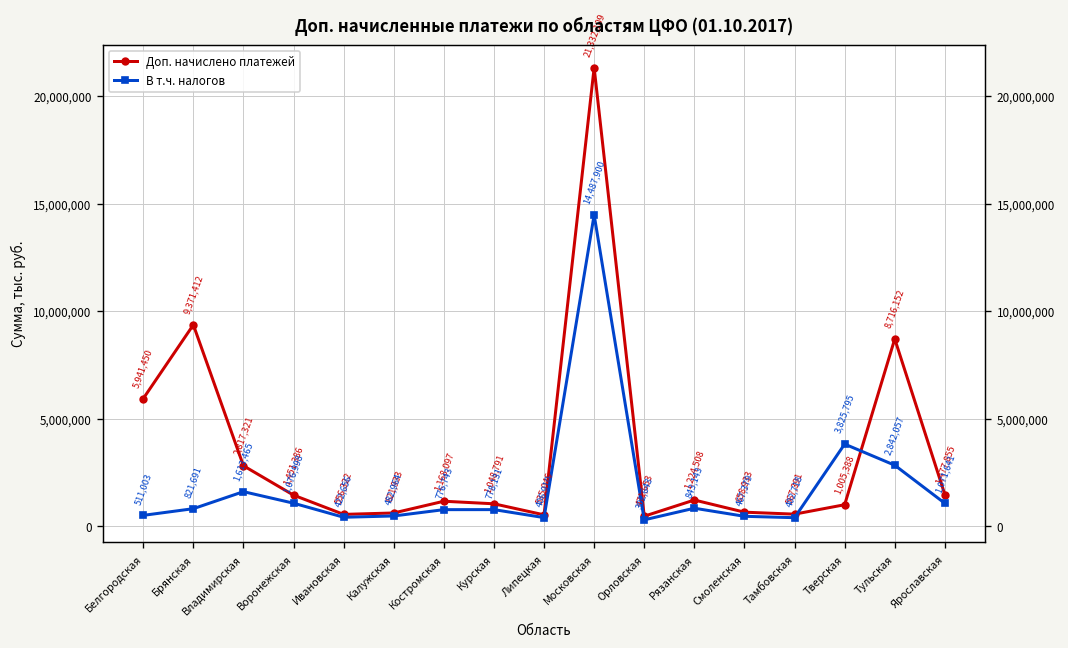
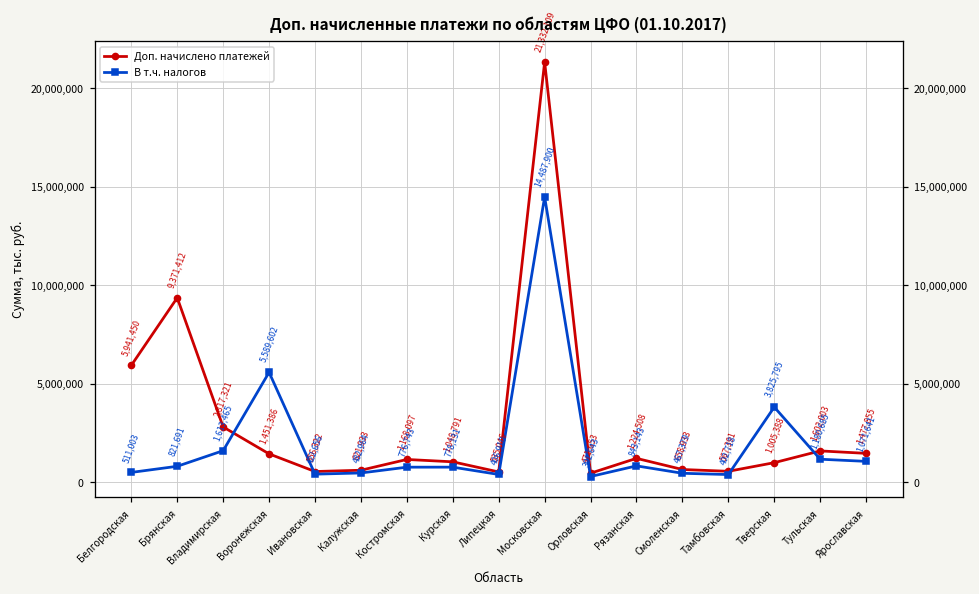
В т.ч. налогов, Воронежская: 1,076,998 -> 5,589,602
Доп. начислено платежей, Тульская: 8,716,152 -> 1,602,003
В т.ч. налогов, Тульская: 2,842,057 -> 1,180,685
